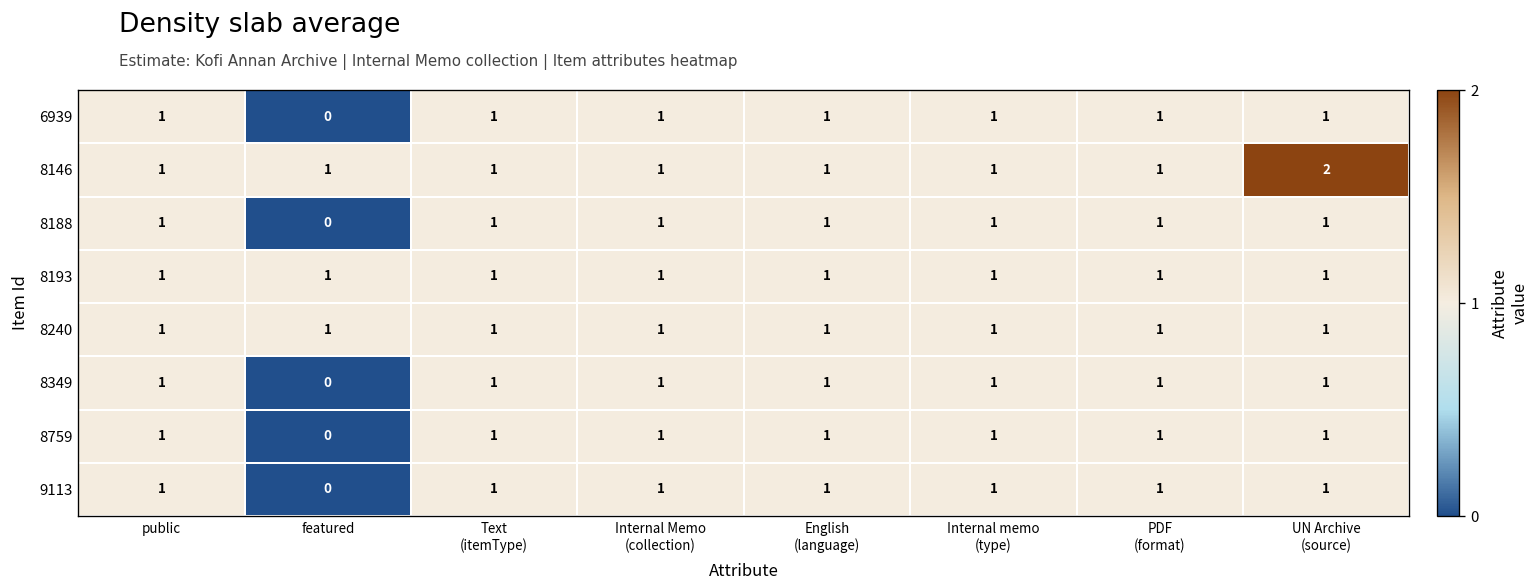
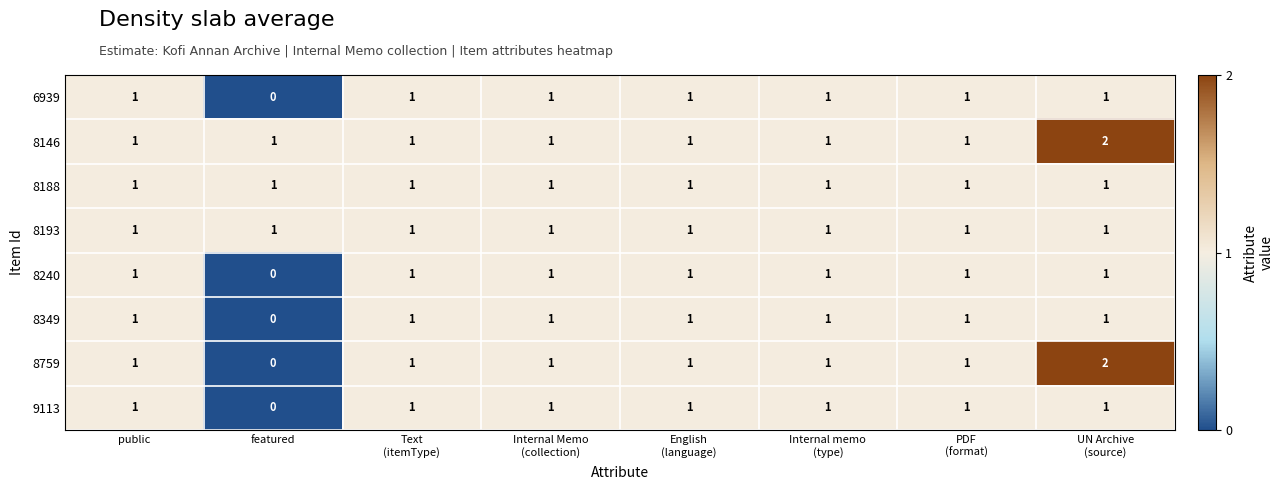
8188, featured: 0 -> 1
8240, featured: 1 -> 0
8759, UN Archive (source): 1 -> 2
